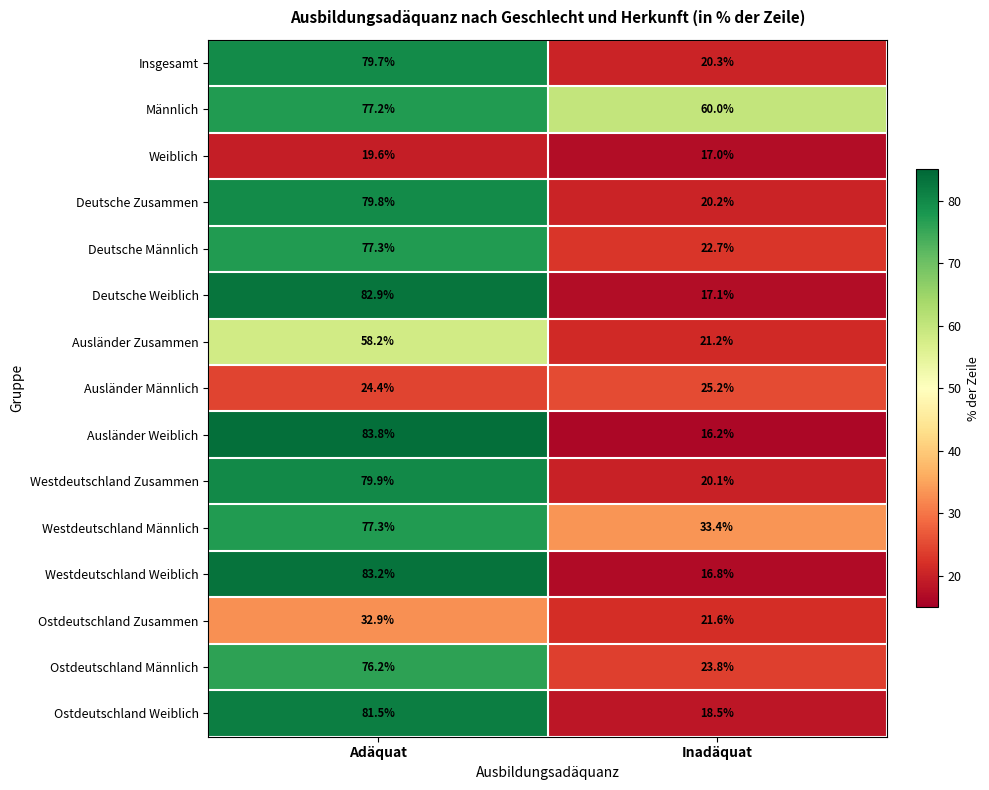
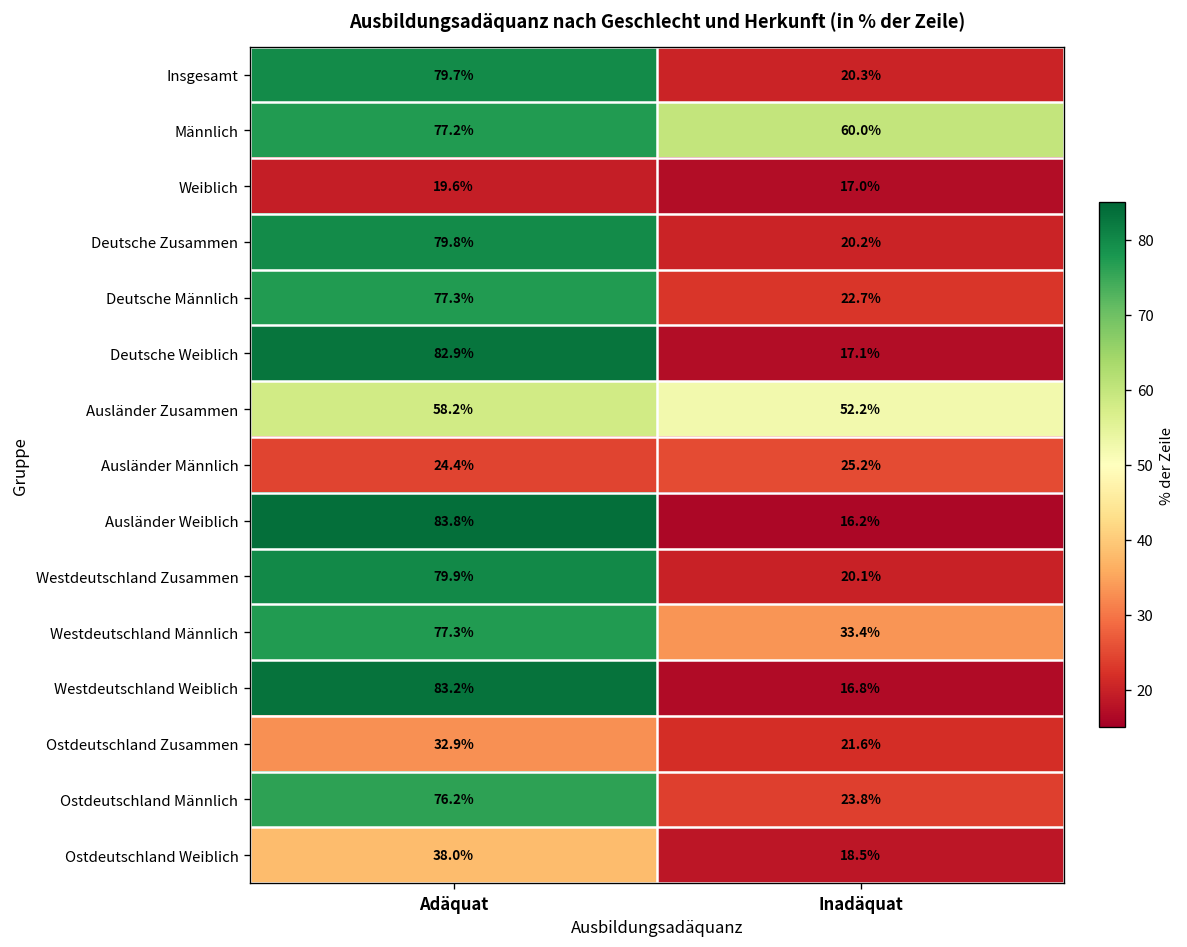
Ausländer Zusammen, Inadäquat: 21.2% -> 52.2%
Ostdeutschland Weiblich, Adäquat: 81.5% -> 38.0%
